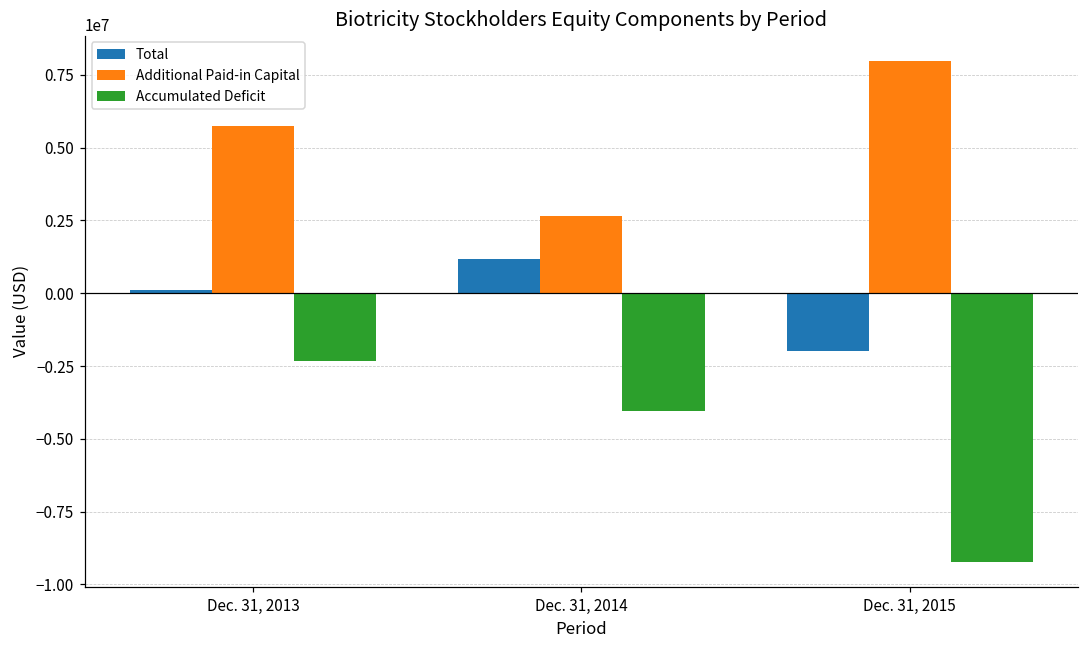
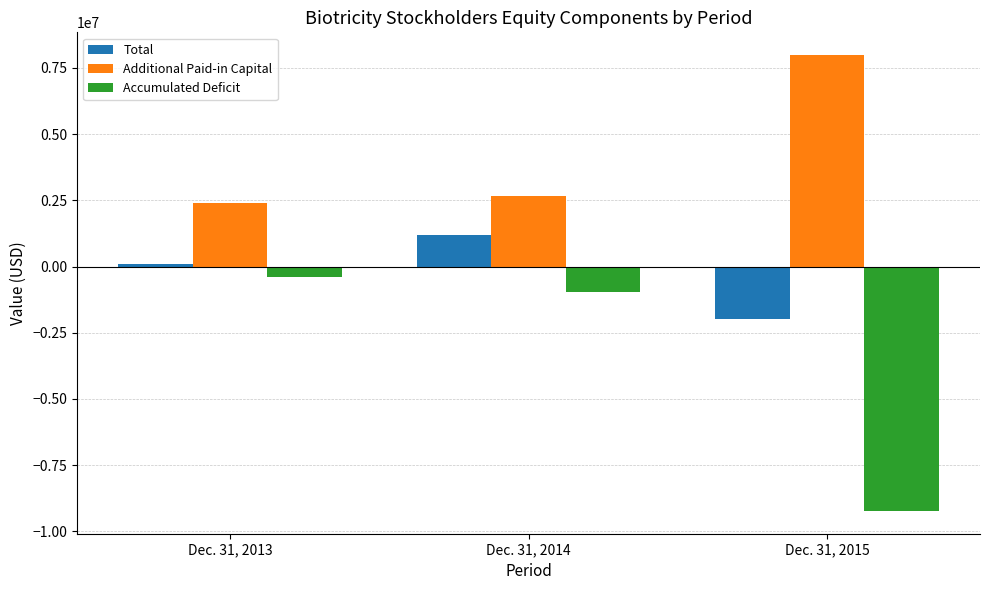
Additional Paid-in Capital, Dec. 31, 2013: 5800000 -> 2400000
Accumulated Deficit, Dec. 31, 2013: -2300000 -> -400000
Accumulated Deficit, Dec. 31, 2014: -4000000 -> -1000000
